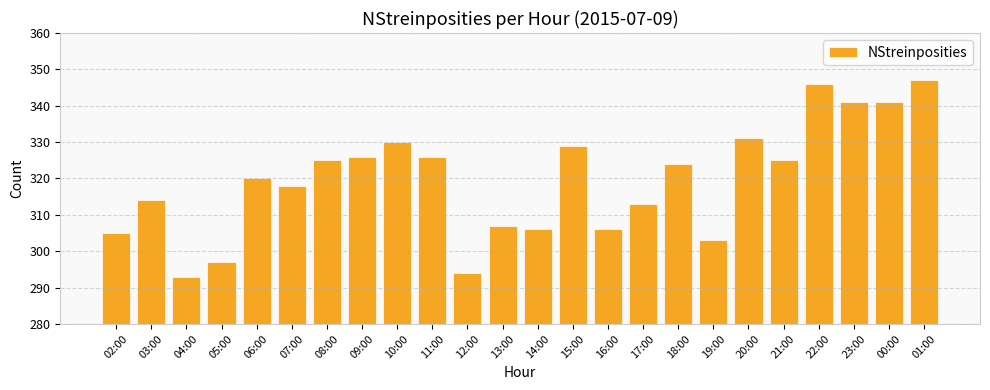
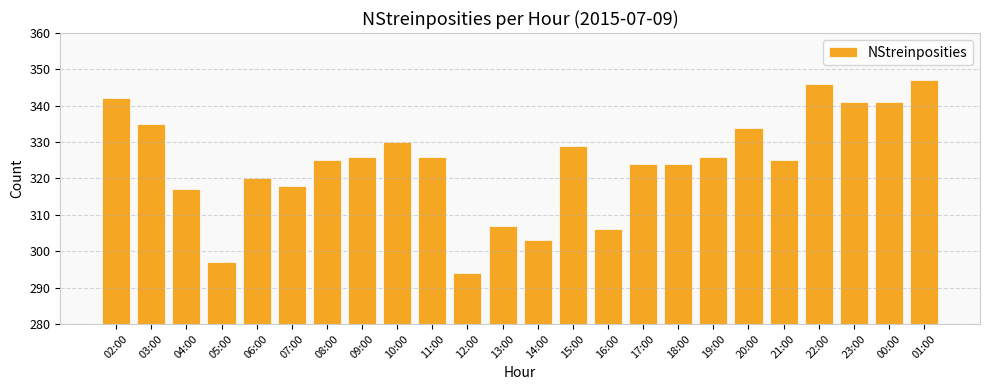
02:00: 305 -> 342
03:00: 314 -> 335
04:00: 293 -> 317
14:00: 306 -> 303
17:00: 313 -> 324
19:00: 303 -> 326
20:00: 331 -> 334
